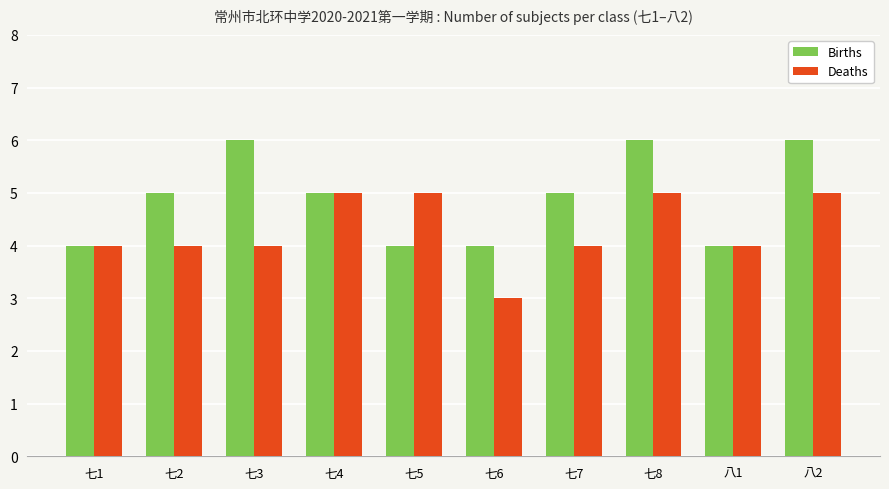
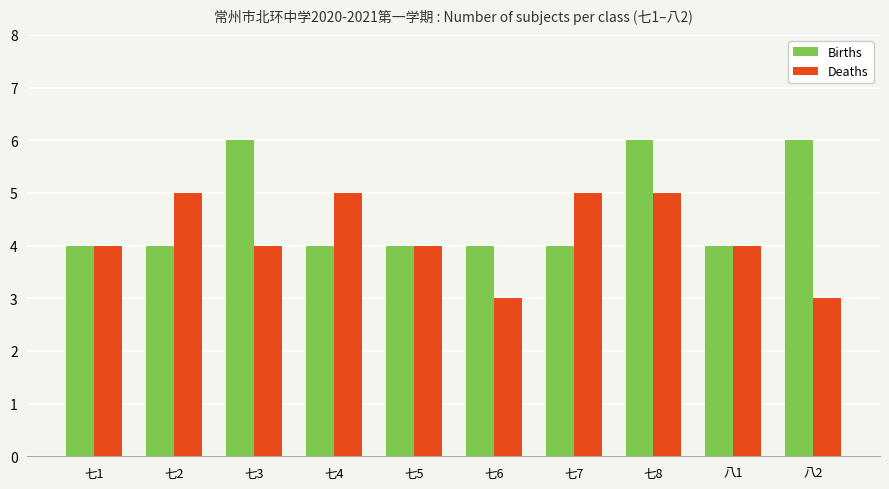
Births, 七2: 5 -> 4
Deaths, 七2: 4 -> 5
Births, 七4: 5 -> 4
Deaths, 七5: 5 -> 4
Births, 七7: 5 -> 4
Deaths, 七7: 4 -> 5
Deaths, 八2: 5 -> 3
